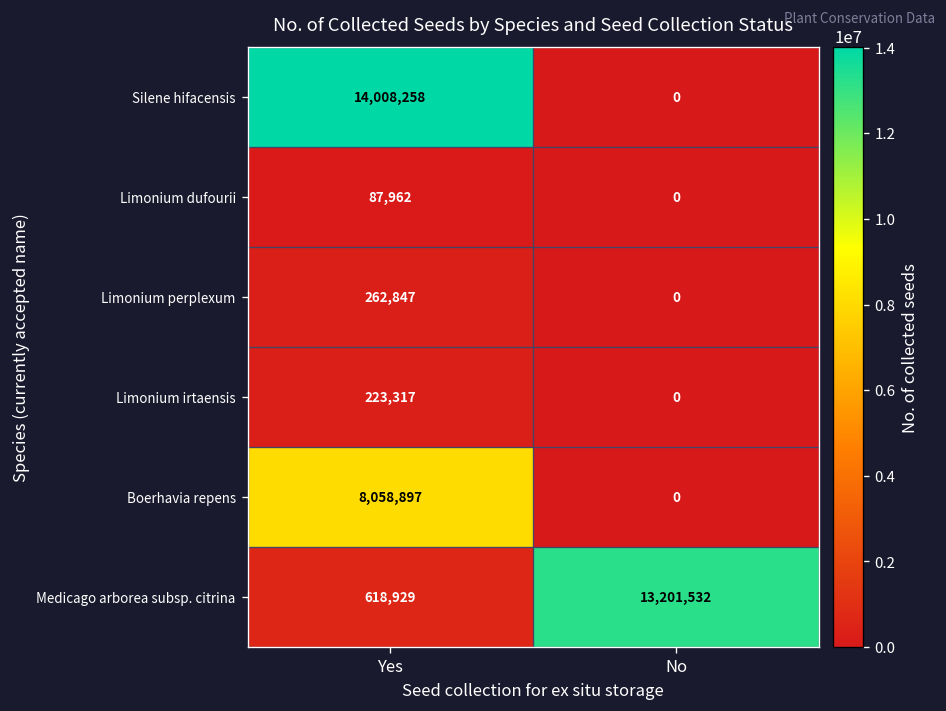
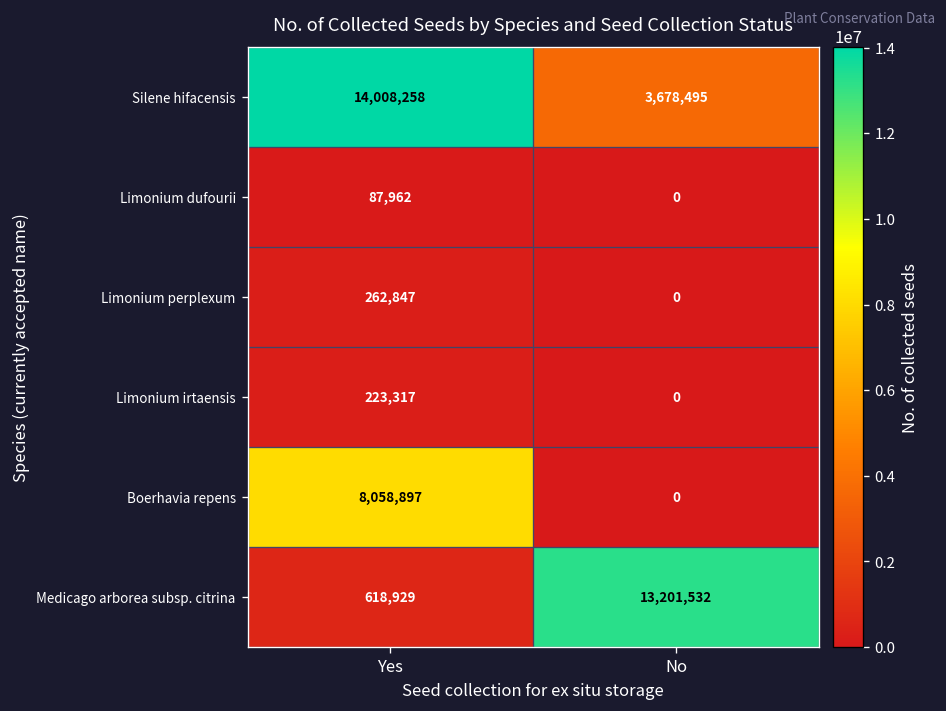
Silene hifacensis, No: 0 -> 3,678,495
